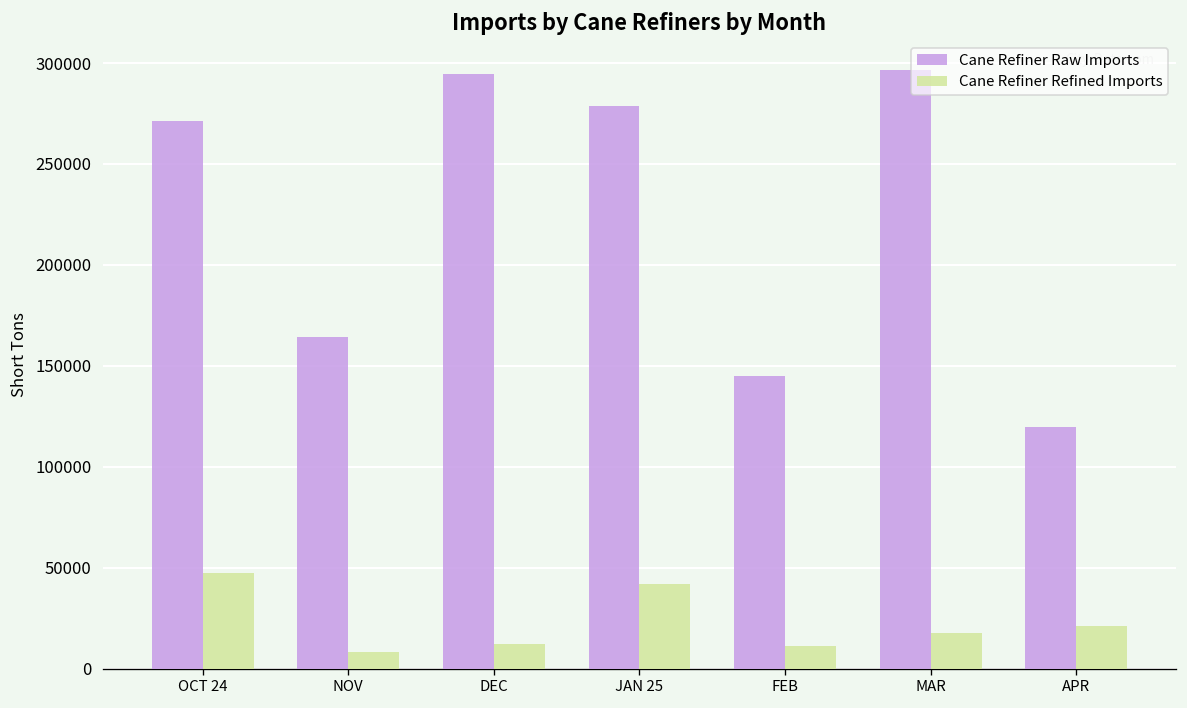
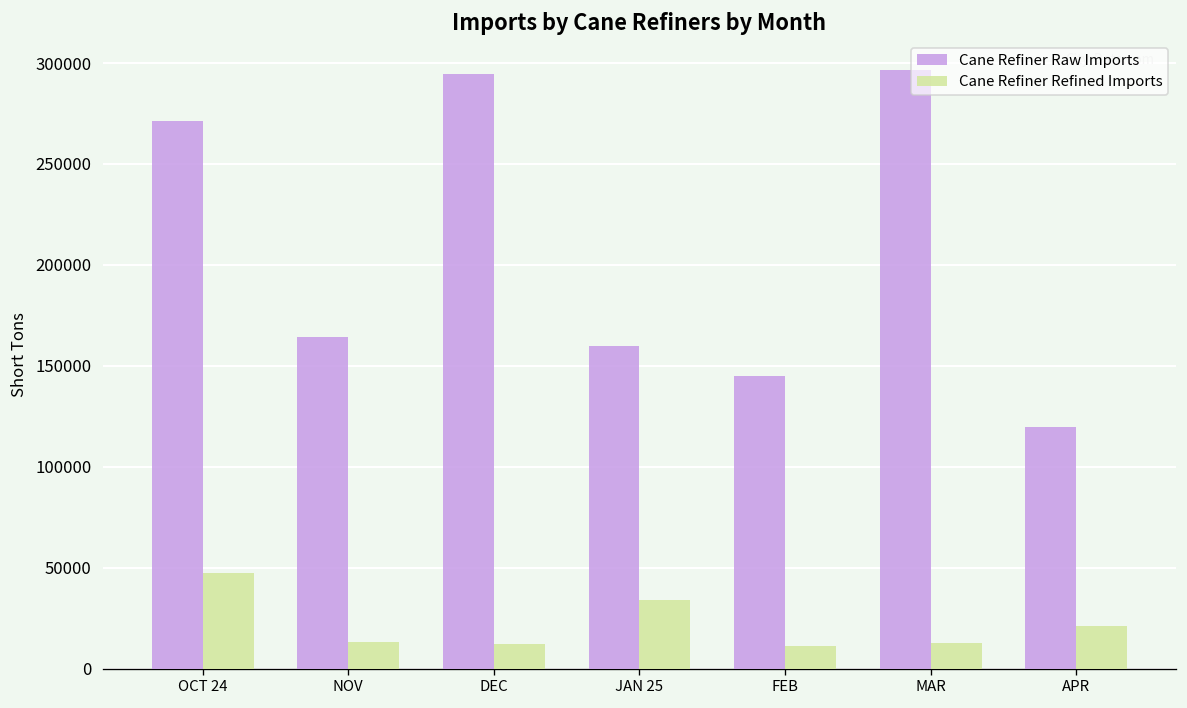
Cane Refiner Refined Imports, NOV: 8000 -> 13000
Cane Refiner Raw Imports, JAN 25: 279000 -> 160000
Cane Refiner Refined Imports, JAN 25: 42000 -> 34000
Cane Refiner Refined Imports, MAR: 18000 -> 13000
